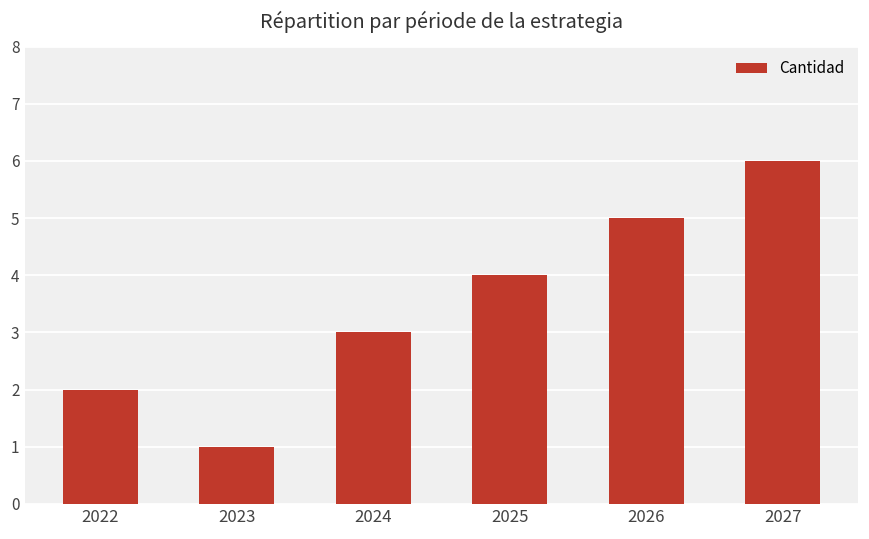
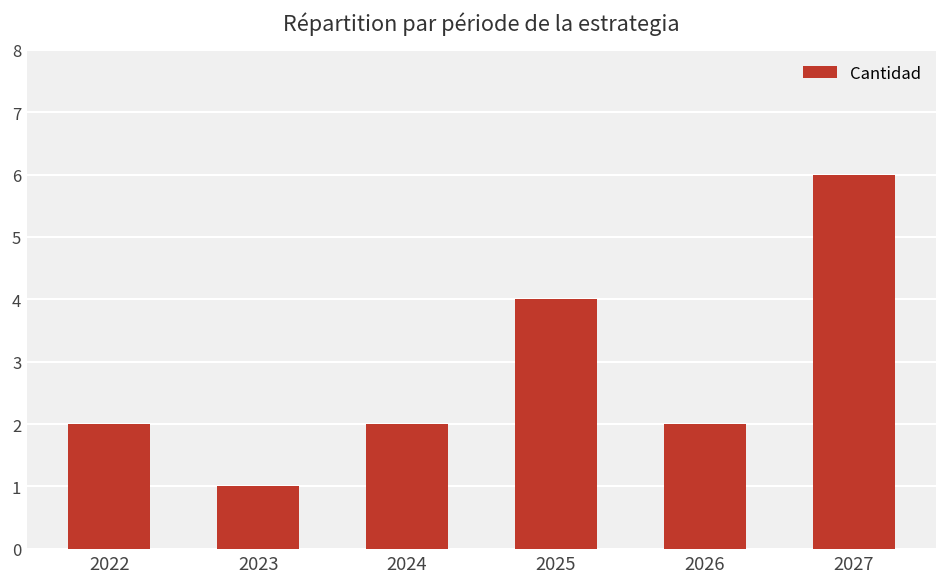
2024: 3 -> 2
2026: 5 -> 2
